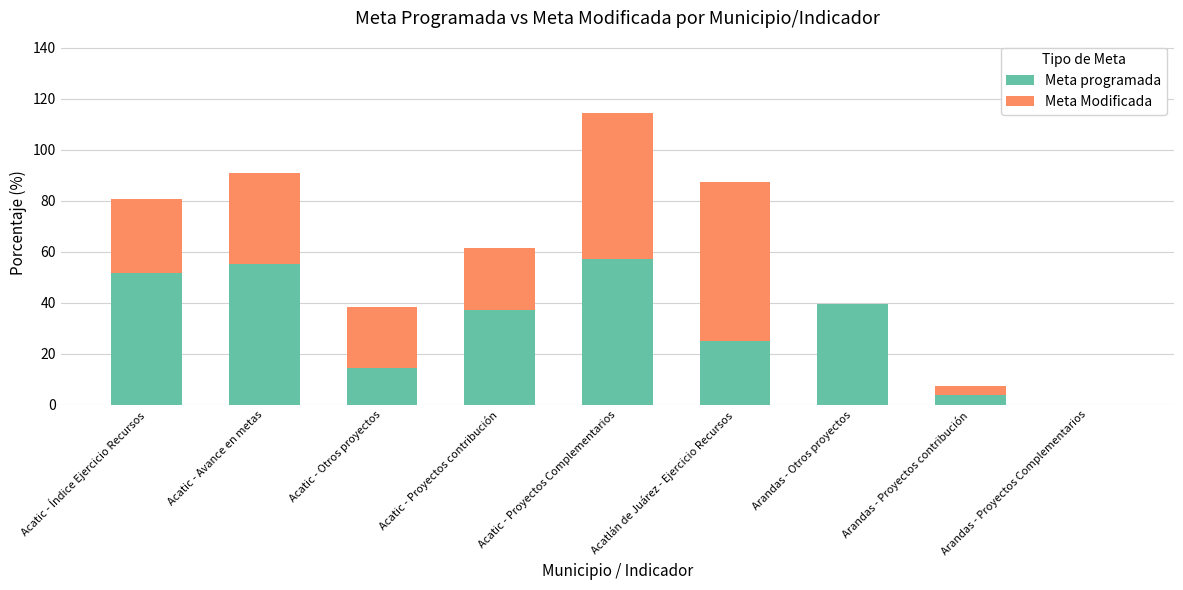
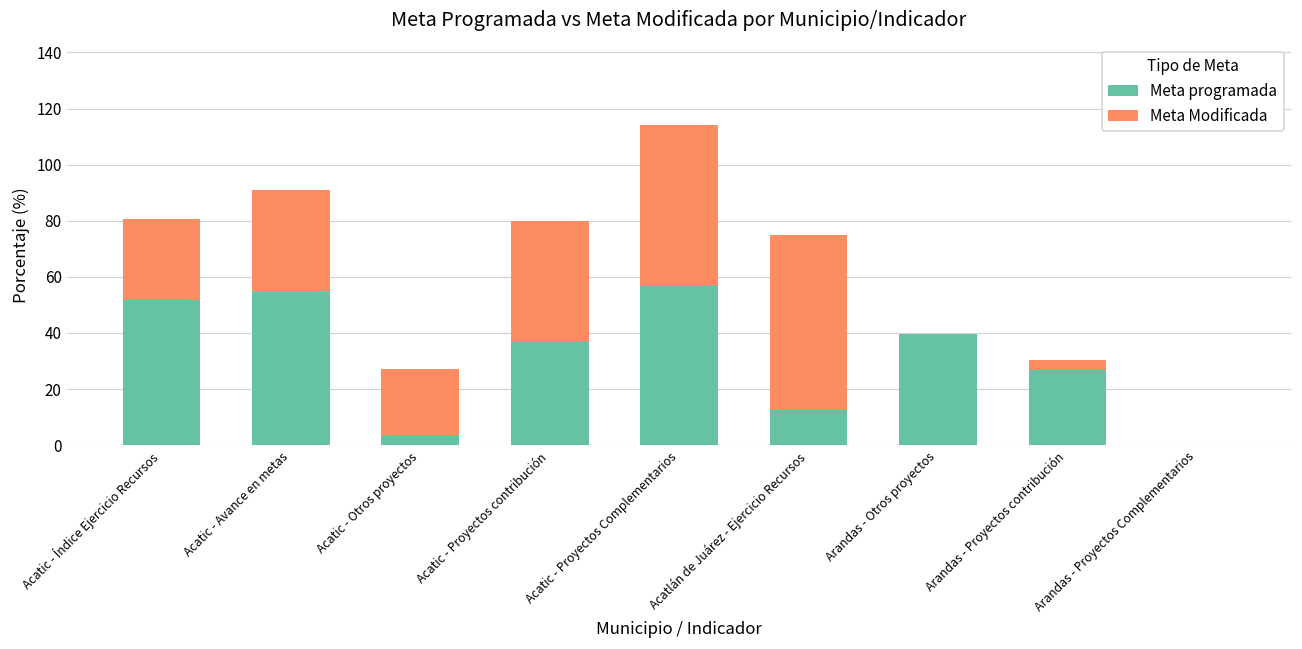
Meta programada, Acatic - Otros proyectos: 14 -> 3
Meta Modificada, Acatic - Proyectos contribución: 24 -> 43
Meta programada, Acatlán de Juárez - Ejercicio Recursos: 25 -> 13
Meta programada, Arandas - Proyectos contribución: 4 -> 27
